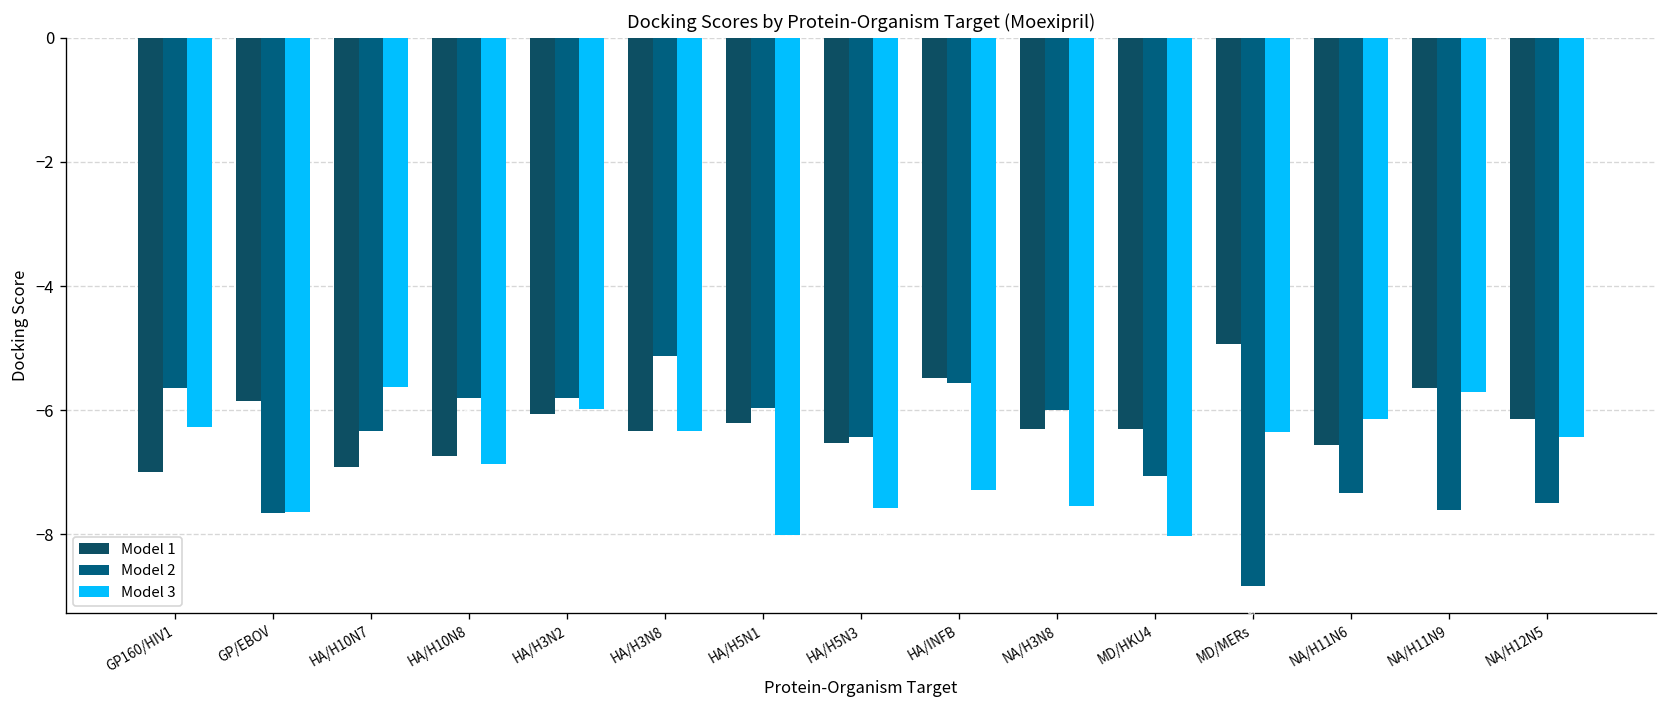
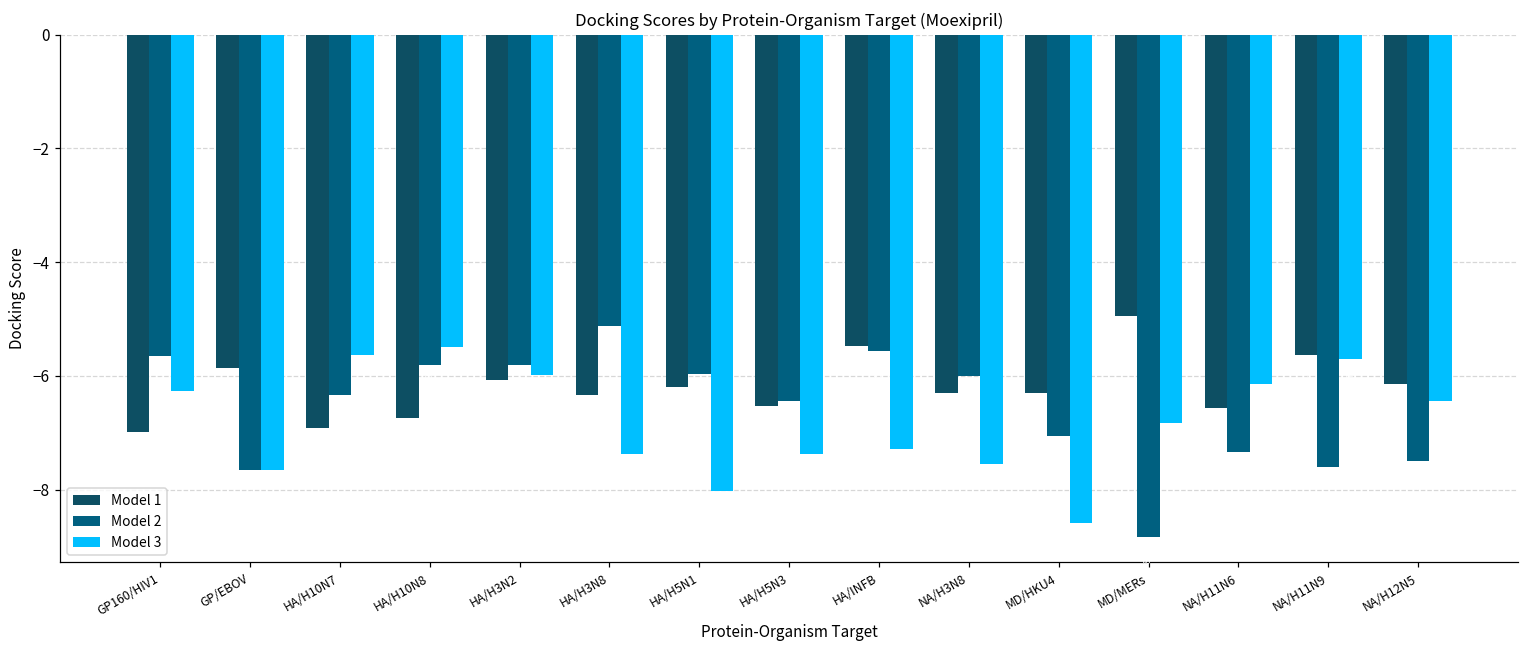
Model 3, HA/H10N8: -6.9 -> -5.5
Model 3, HA/H3N8: -6.3 -> -7.4
Model 3, HA/H5N3: -7.6 -> -7.4
Model 3, MD/HKU4: -8.0 -> -8.6
Model 3, MD/MERs: -6.4 -> -6.8
